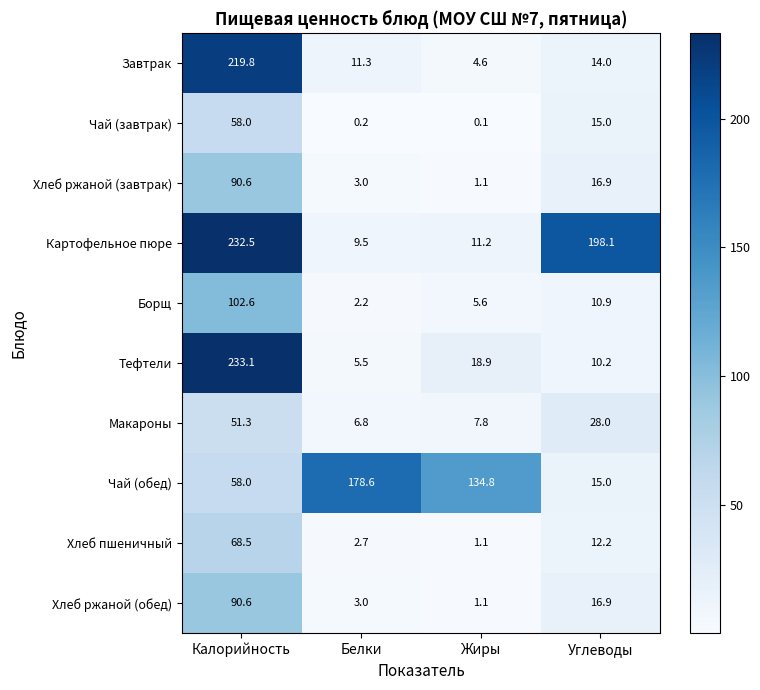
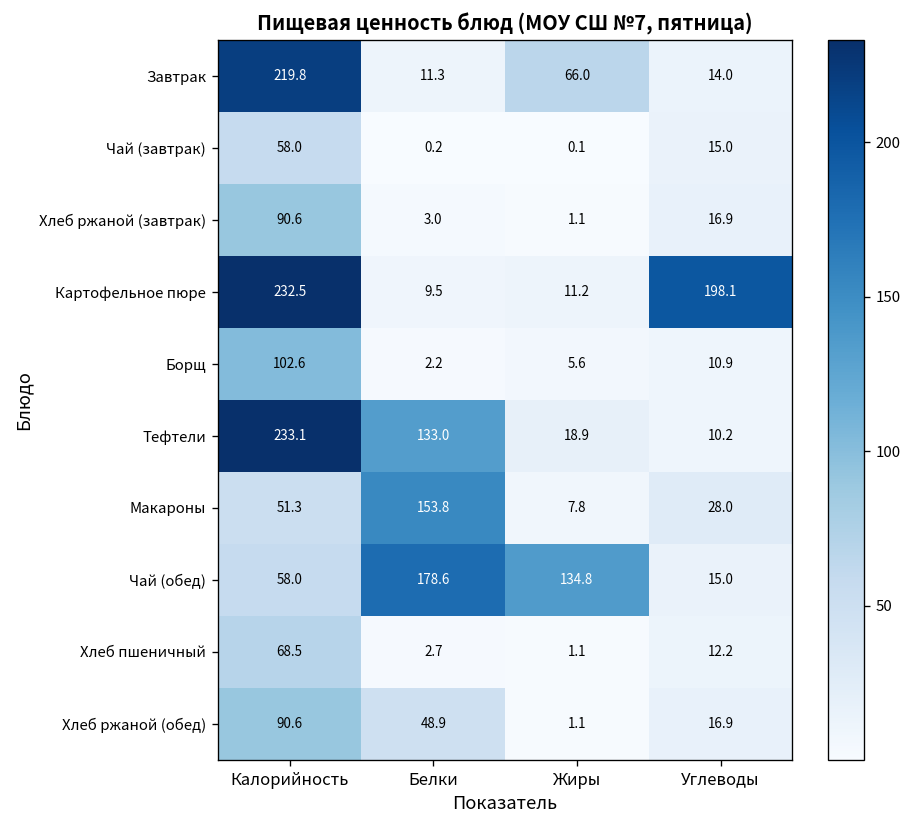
Завтрак, Жиры: 4.6 -> 66.0
Тефтели, Белки: 5.5 -> 133.0
Макароны, Белки: 6.8 -> 153.8
Хлеб ржаной (обед), Белки: 3.0 -> 48.9
